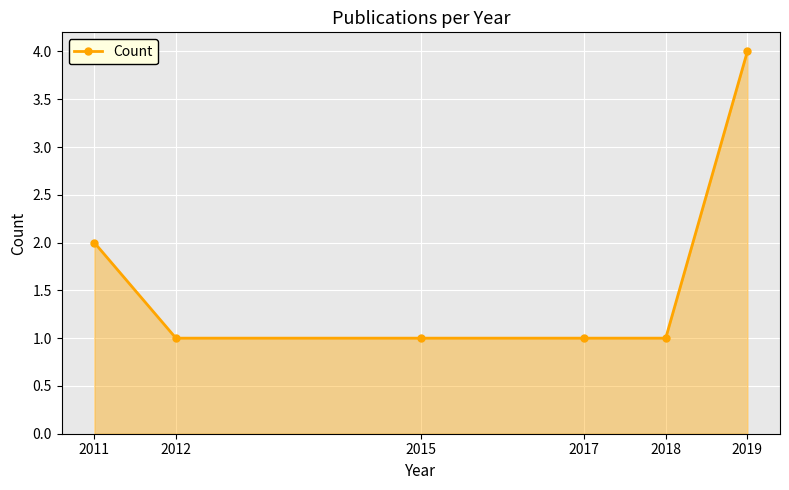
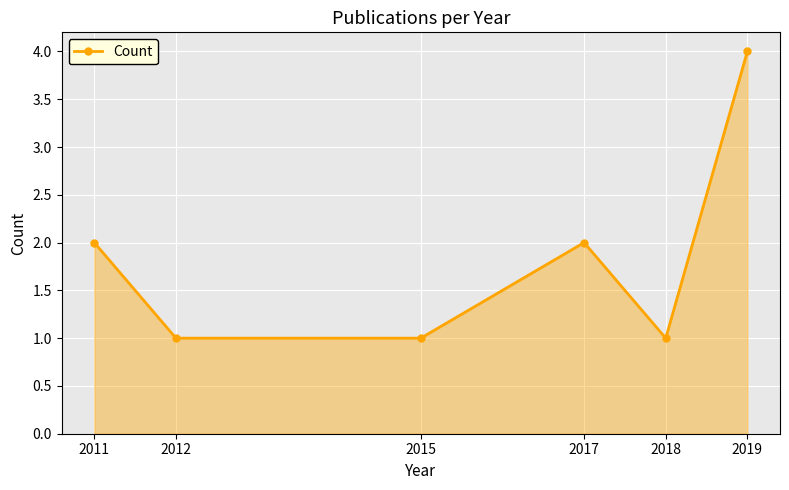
2017: 1 -> 2
